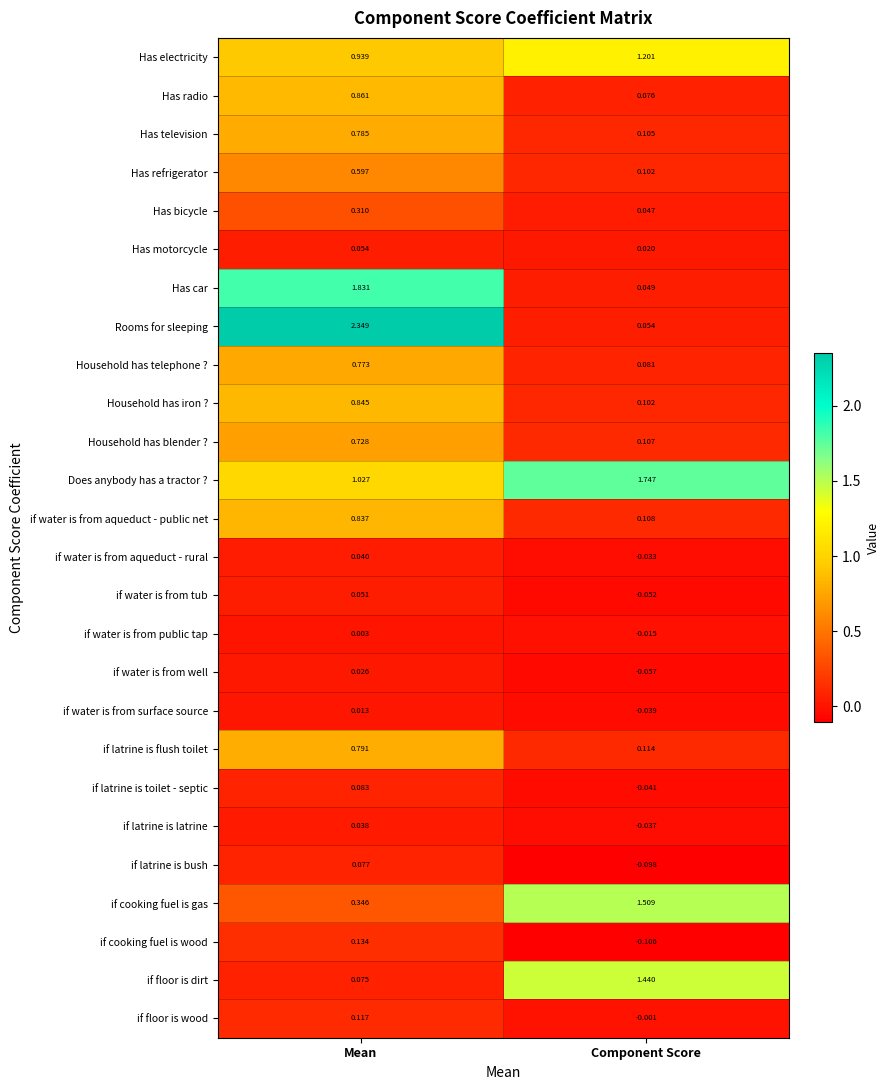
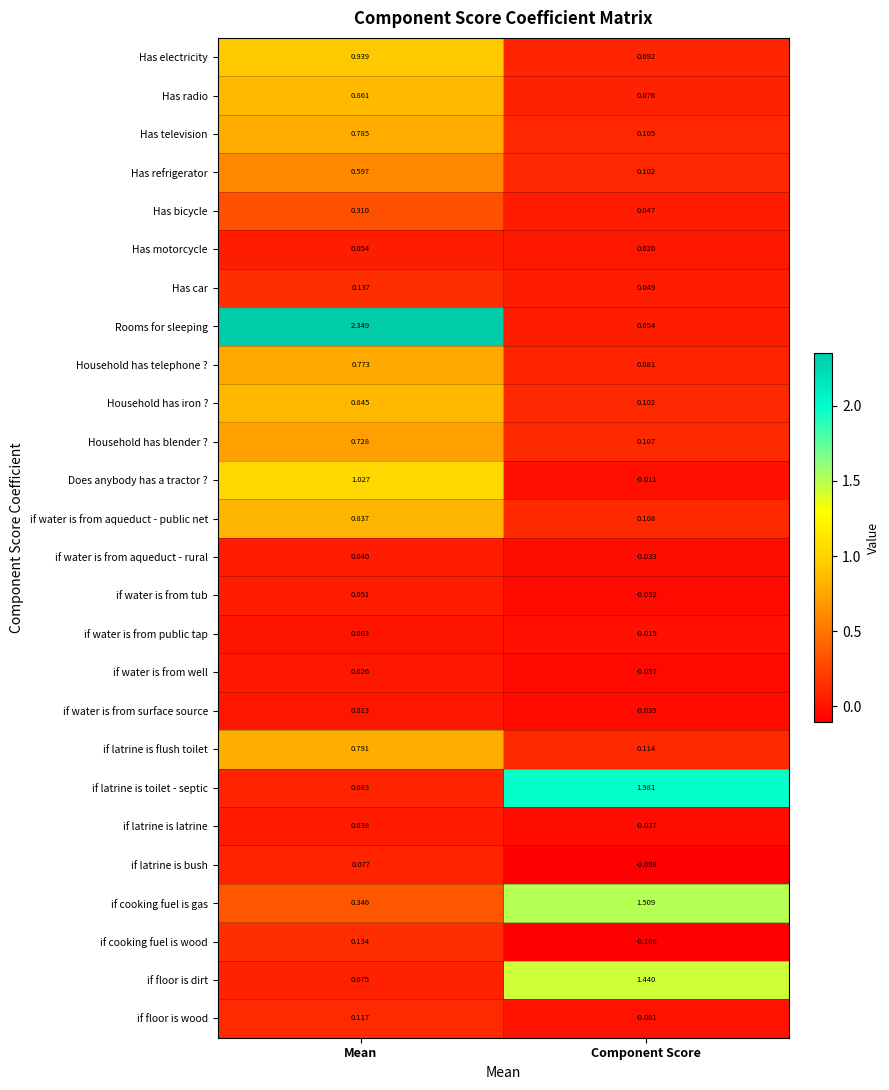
Has electricity, Component Score: 1.201 -> 0.092
Has car, Mean: 1.831 -> 0.137
Does anybody has a tractor ?, Component Score: 1.747 -> -0.011
if latrine is toilet - septic, Component Score: -0.041 -> 1.981
